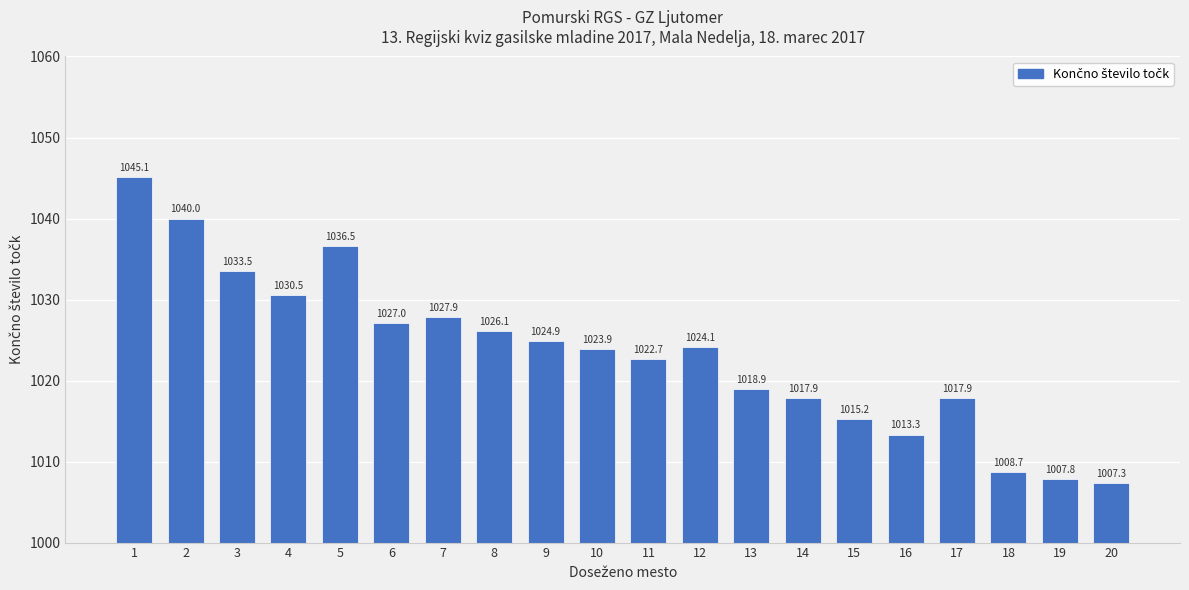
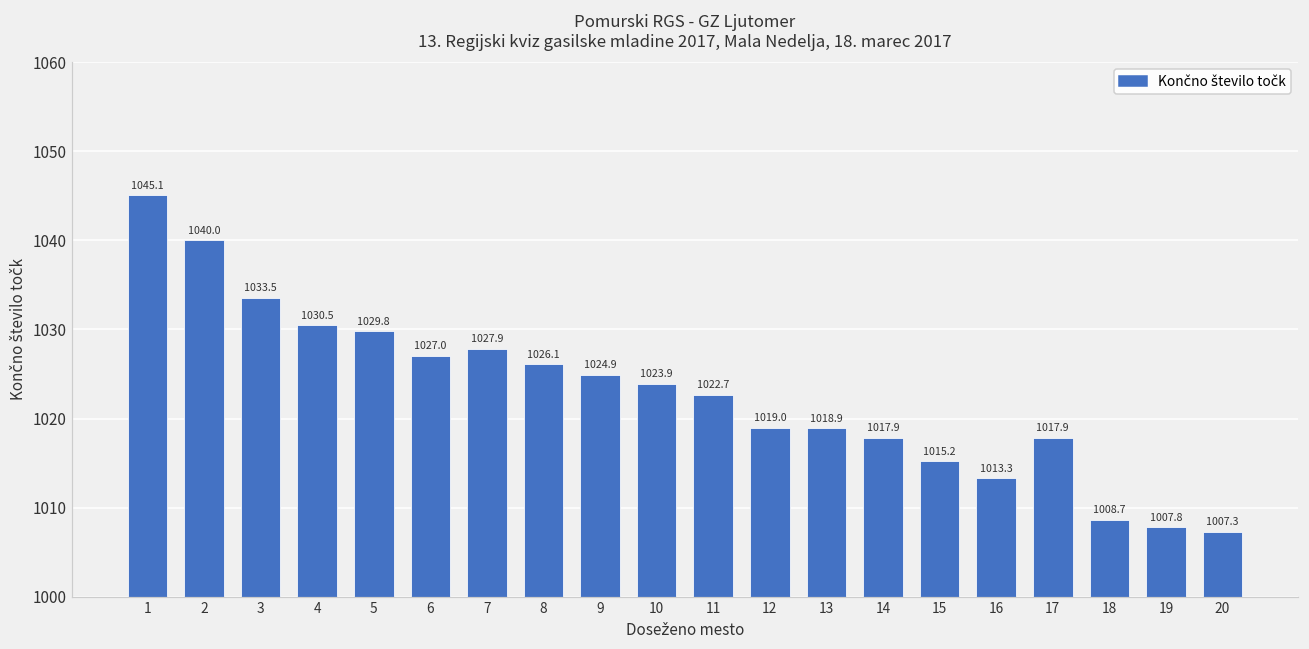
5: 1036.5 -> 1029.8
12: 1024.1 -> 1019.0
